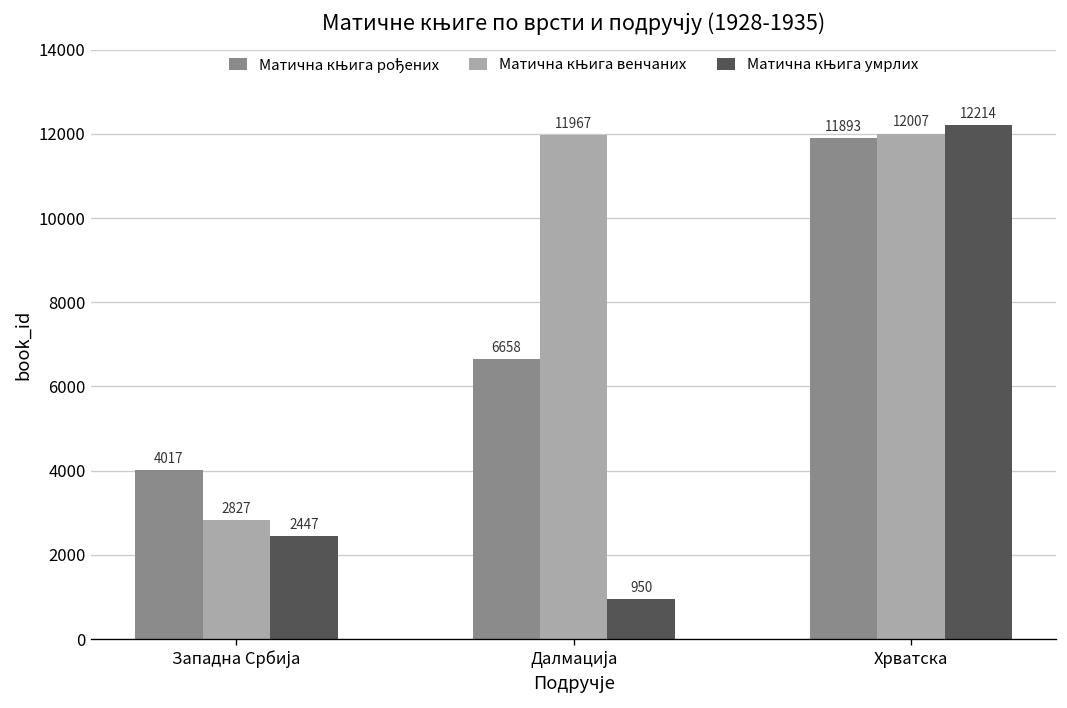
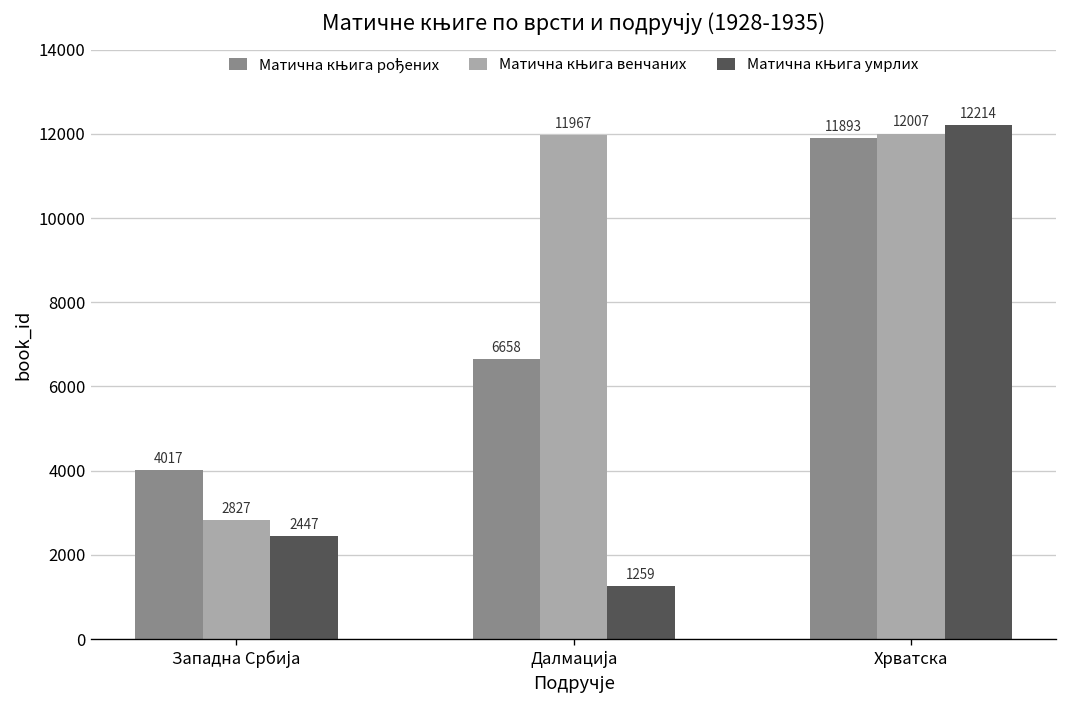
Матична књига умрлих, Далмација: 950 -> 1259
